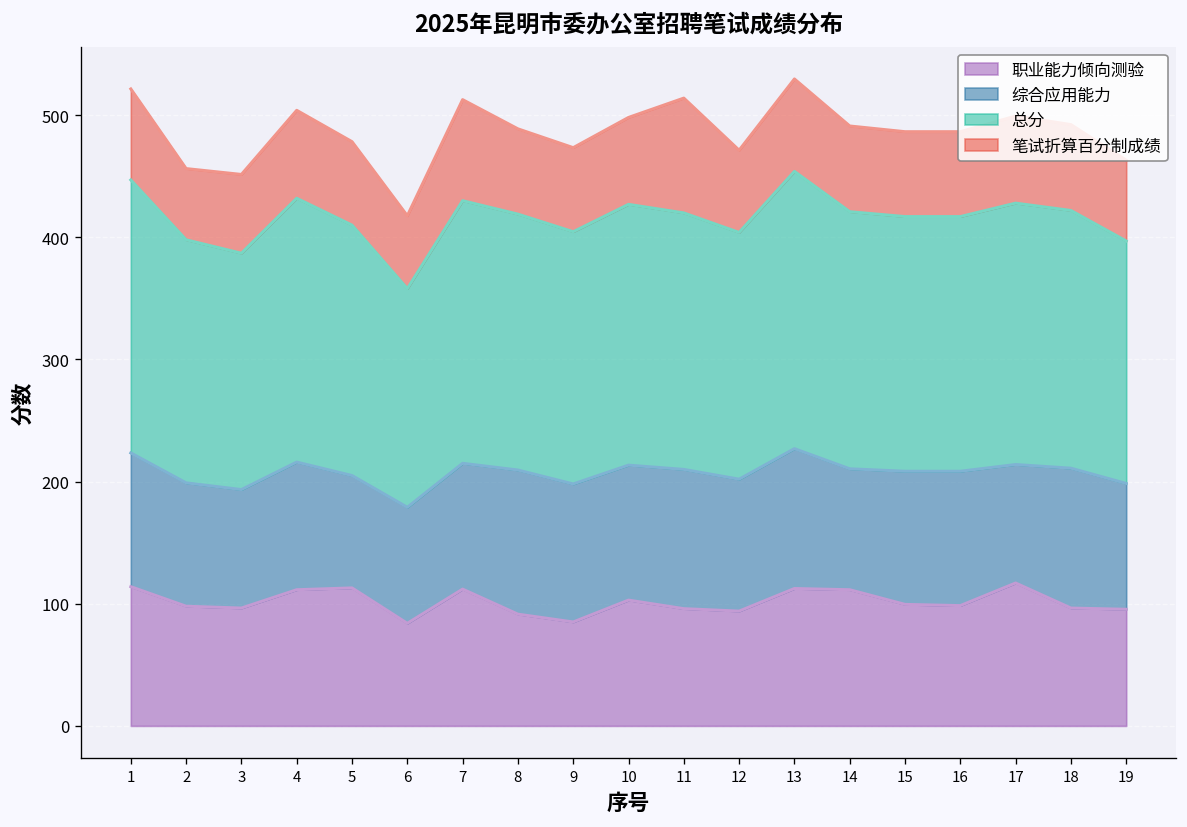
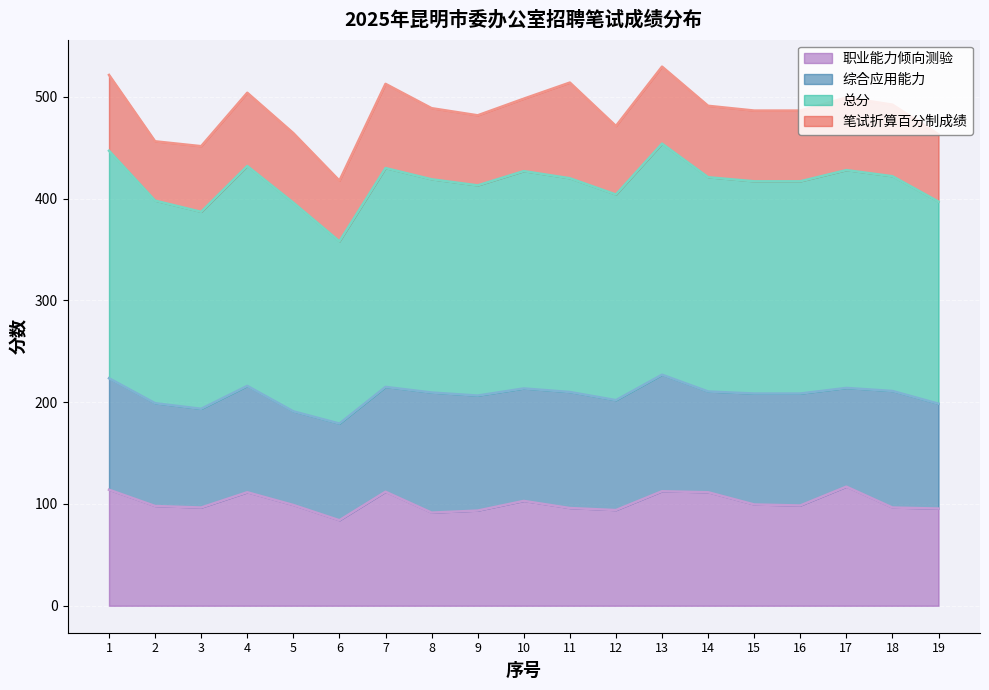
职业能力倾向测验, 5: 113 -> 99
职业能力倾向测验, 9: 85 -> 94
